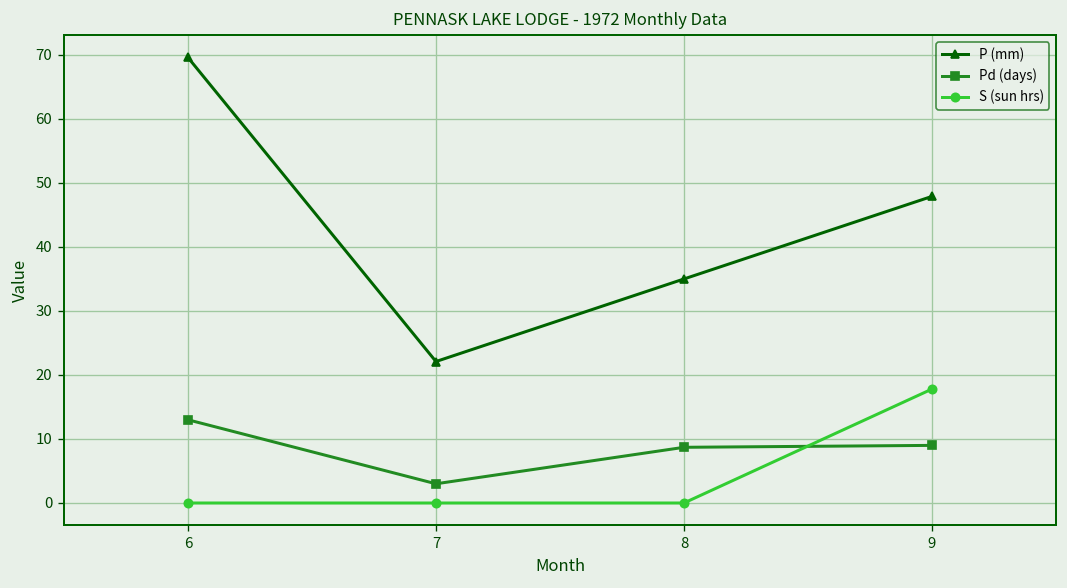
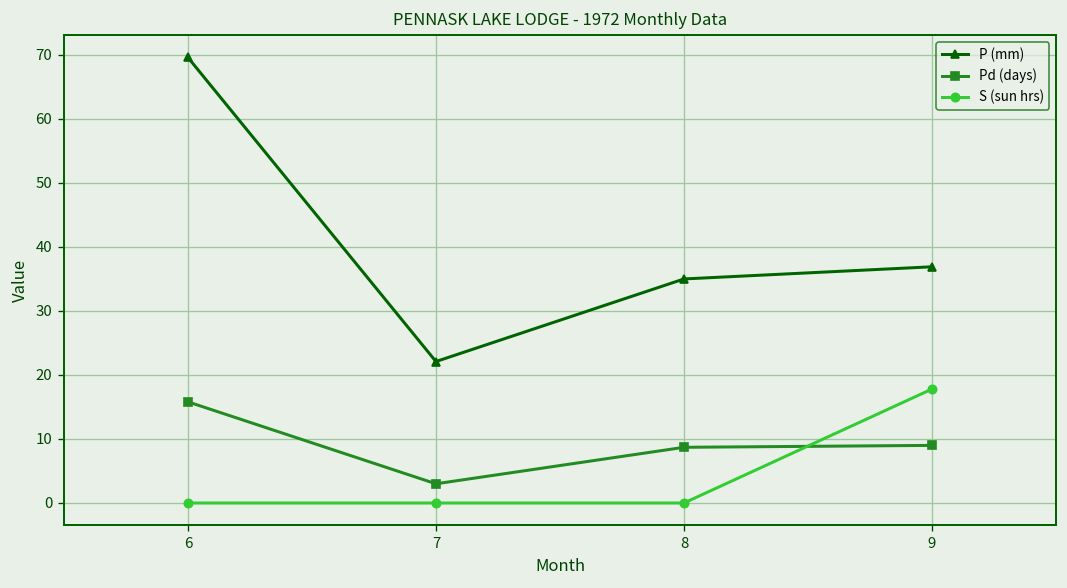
Pd (days), 6: 13 -> 16
P (mm), 9: 48 -> 37
